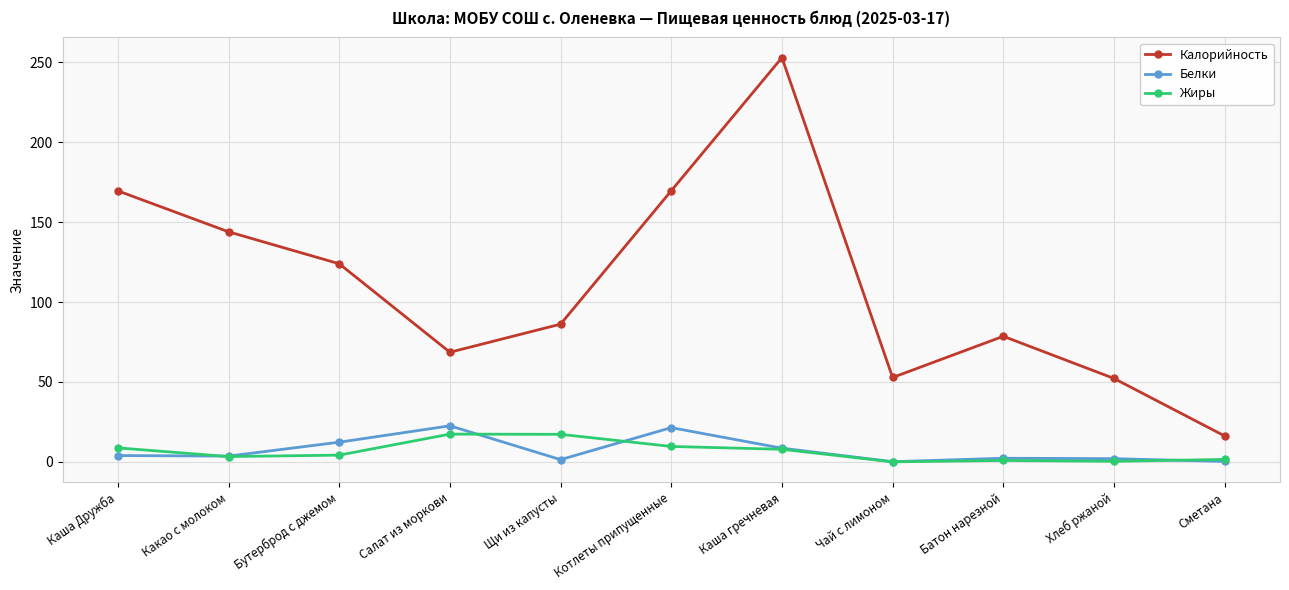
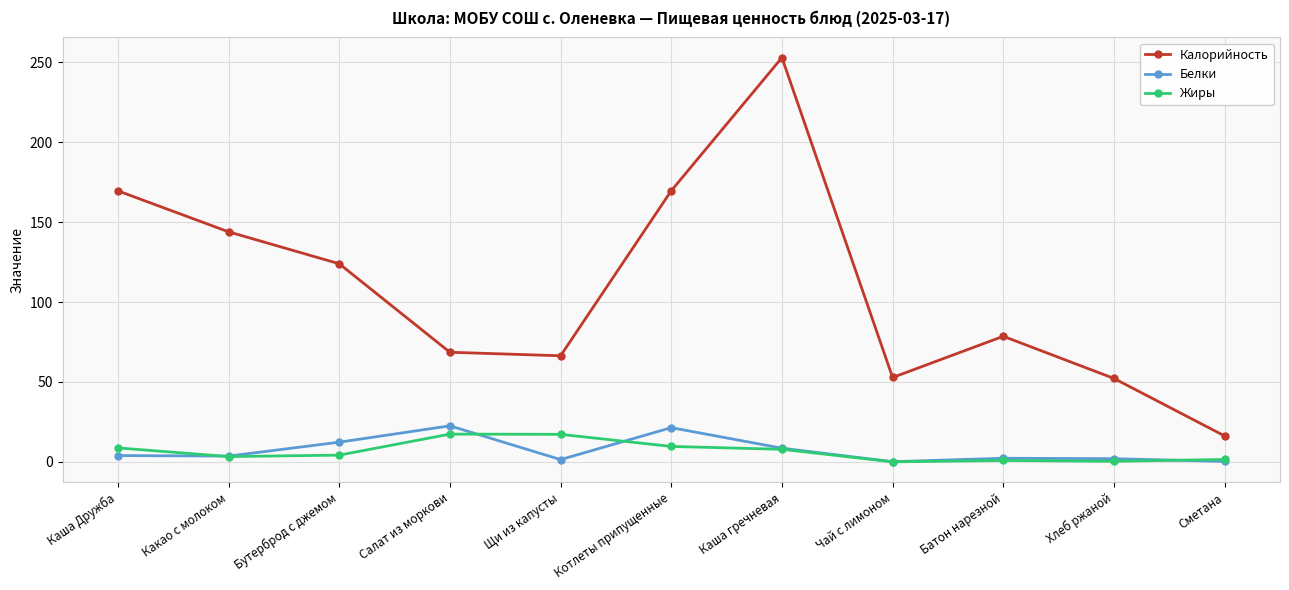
Калорийность, Щи из капусты: 86 -> 66
